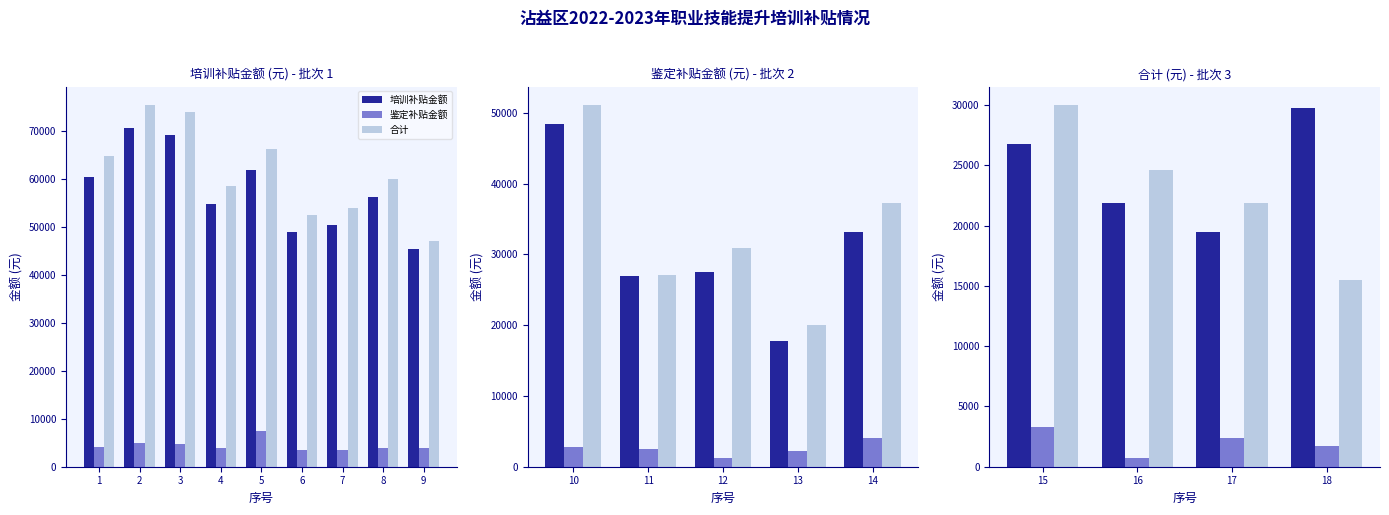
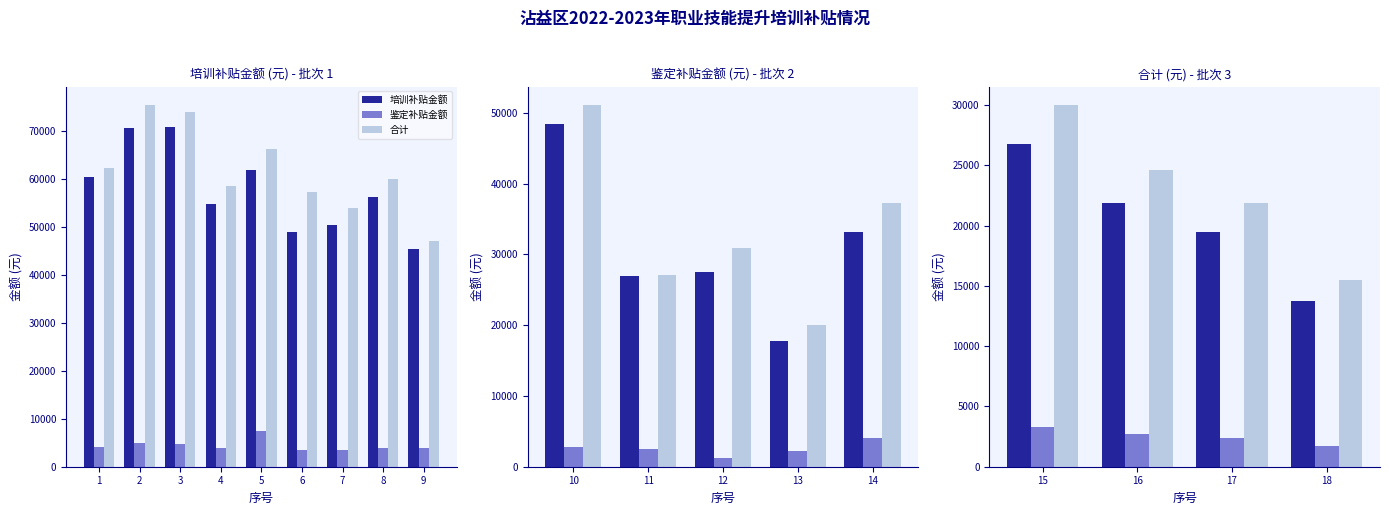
培训补贴金额 (元) - 批次 1, 合计, 1: 65000 -> 62000
培训补贴金额 (元) - 批次 1, 培训补贴金额, 3: 69000 -> 71000
培训补贴金额 (元) - 批次 1, 合计, 6: 52000 -> 57000
合计 (元) - 批次 3, 鉴定补贴金额, 16: 800 -> 2700
合计 (元) - 批次 3, 培训补贴金额, 18: 29700 -> 13800
